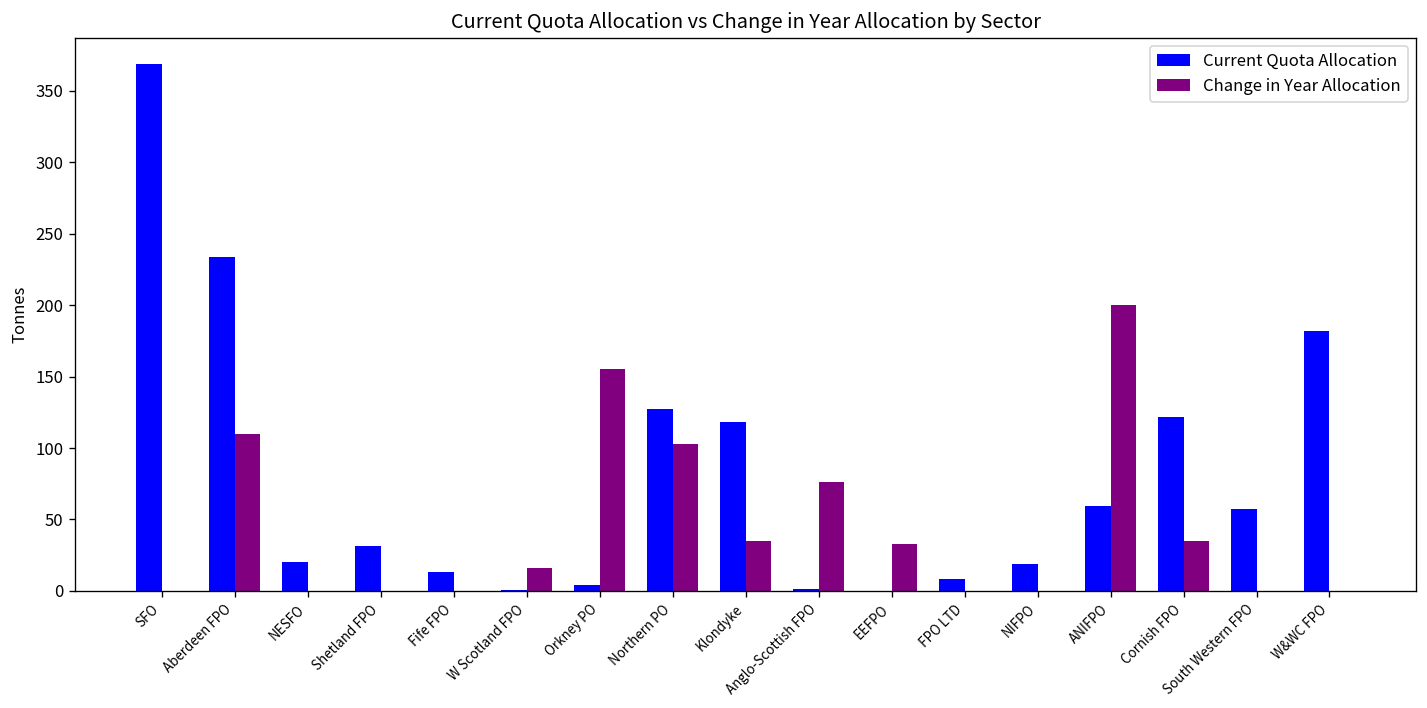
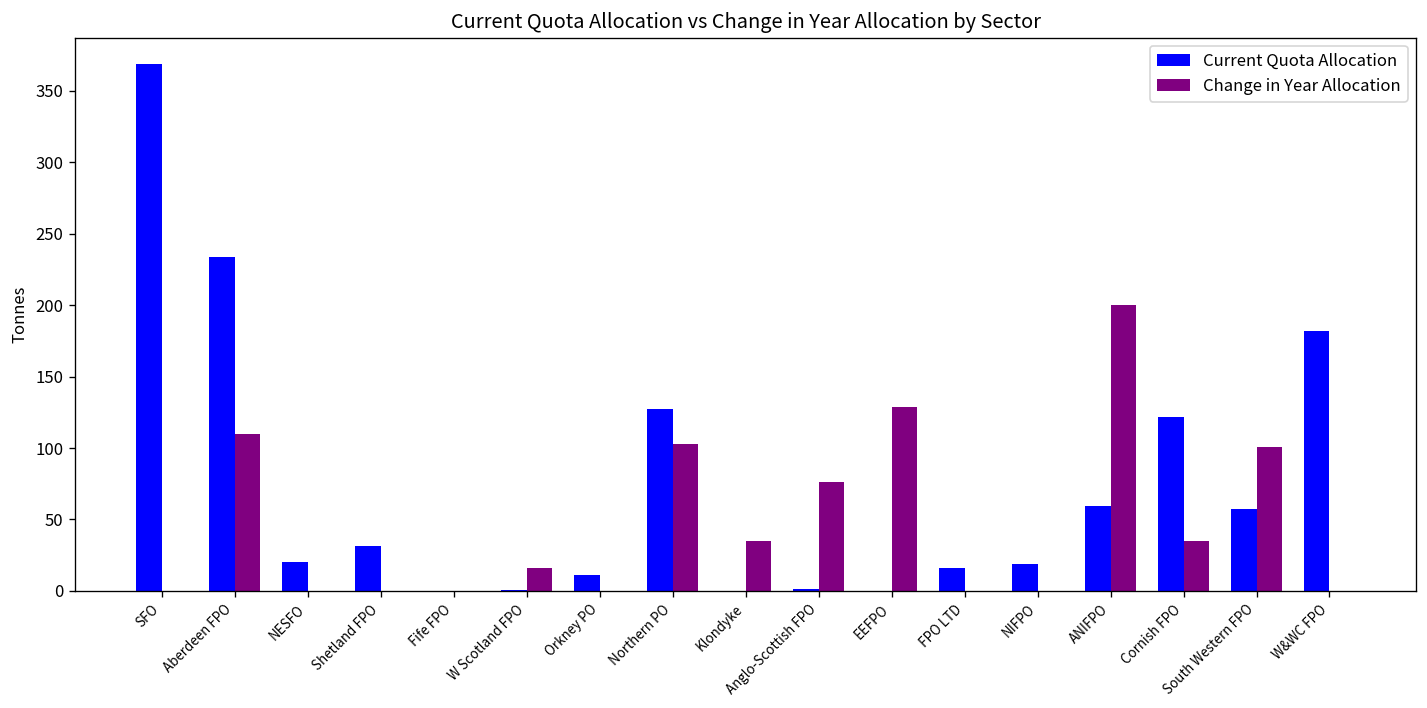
Current Quota Allocation, Fife FPO: 13 -> 0
Current Quota Allocation, Orkney PO: 4 -> 11
Change in Year Allocation, Orkney PO: 155 -> 0
Current Quota Allocation, Klondyke: 118 -> 0
Change in Year Allocation, EEFPO: 33 -> 128
Current Quota Allocation, FPO LTD: 8 -> 16
Change in Year Allocation, South Western FPO: 0 -> 101
